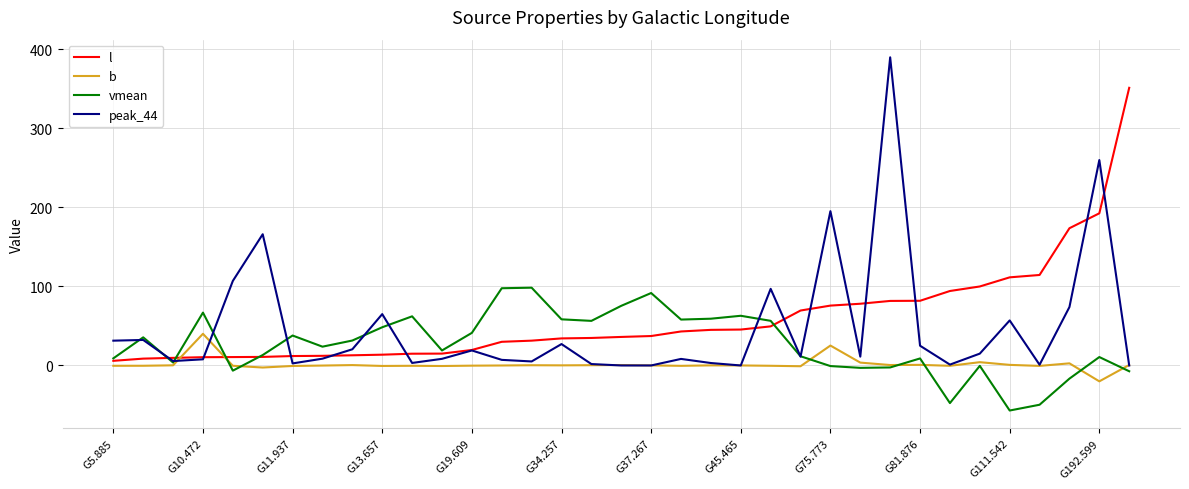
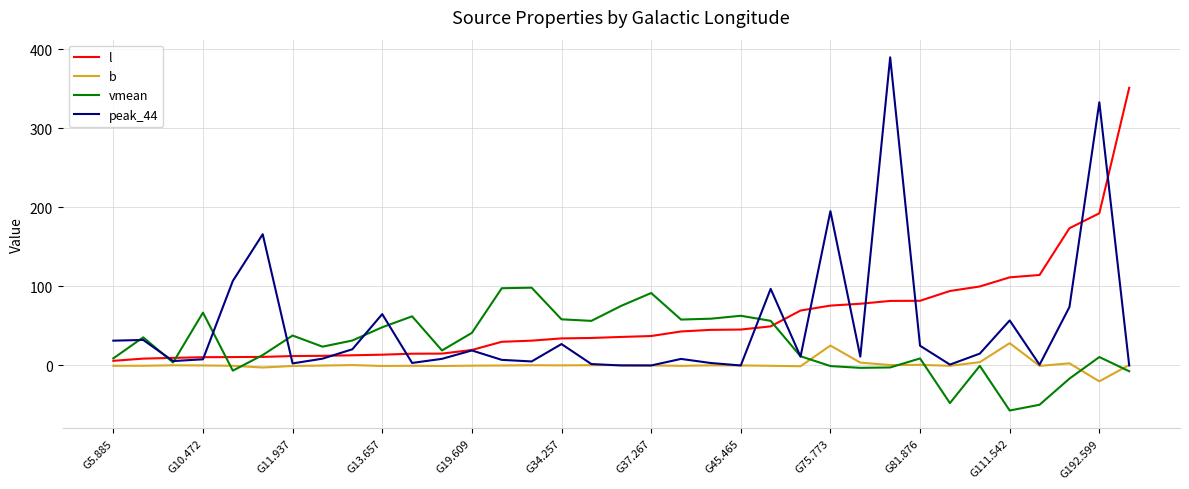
b, G10.472: 40 -> 0
b, G111.542: 0 -> 30
peak_44, G192.599: 260 -> 330
